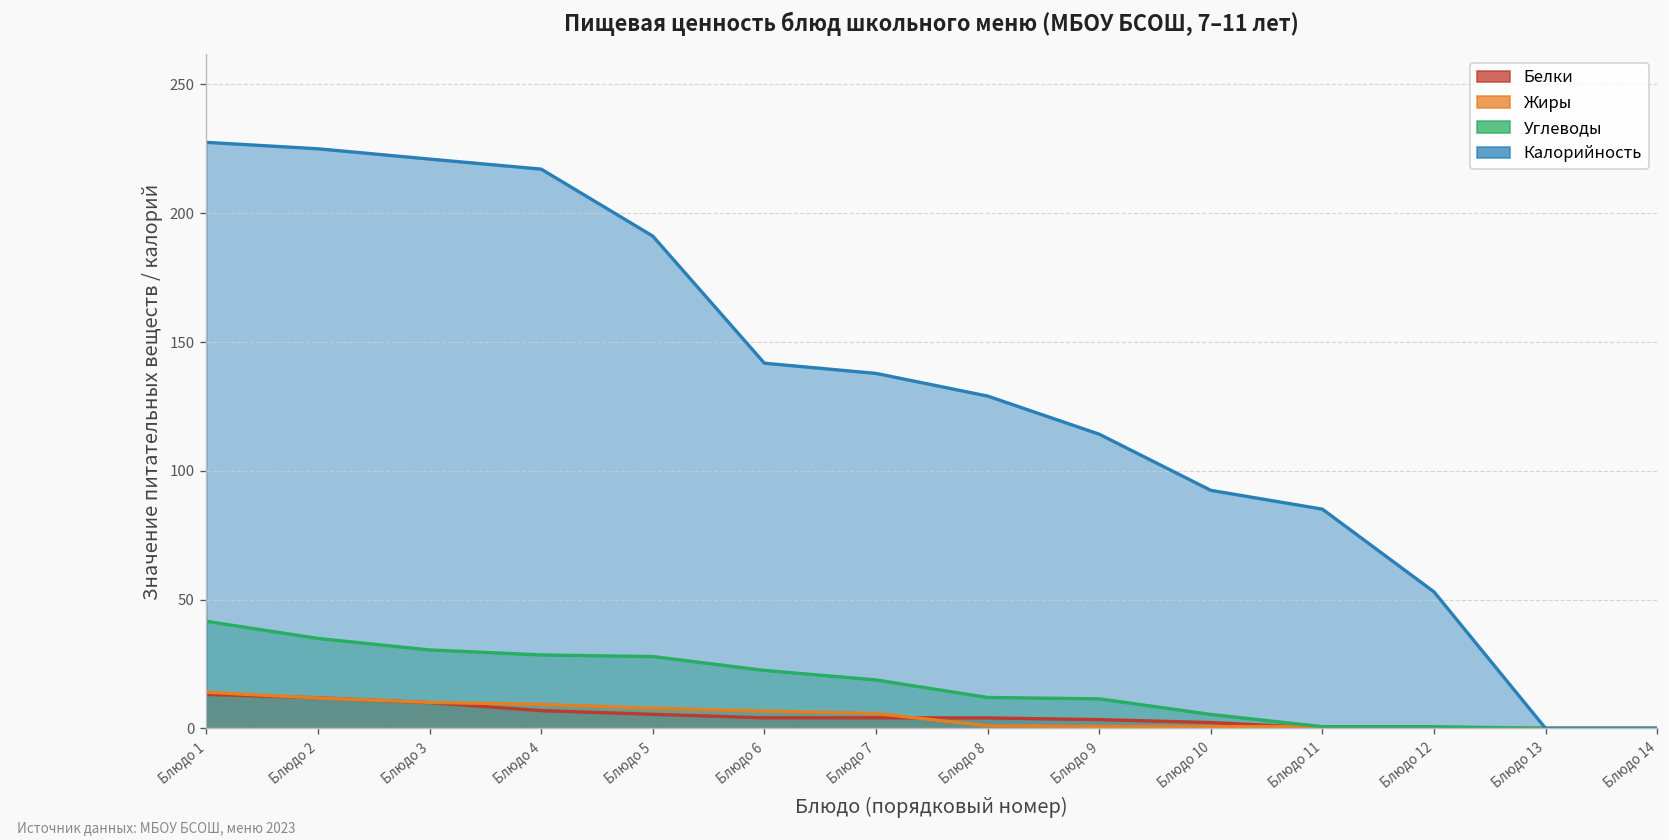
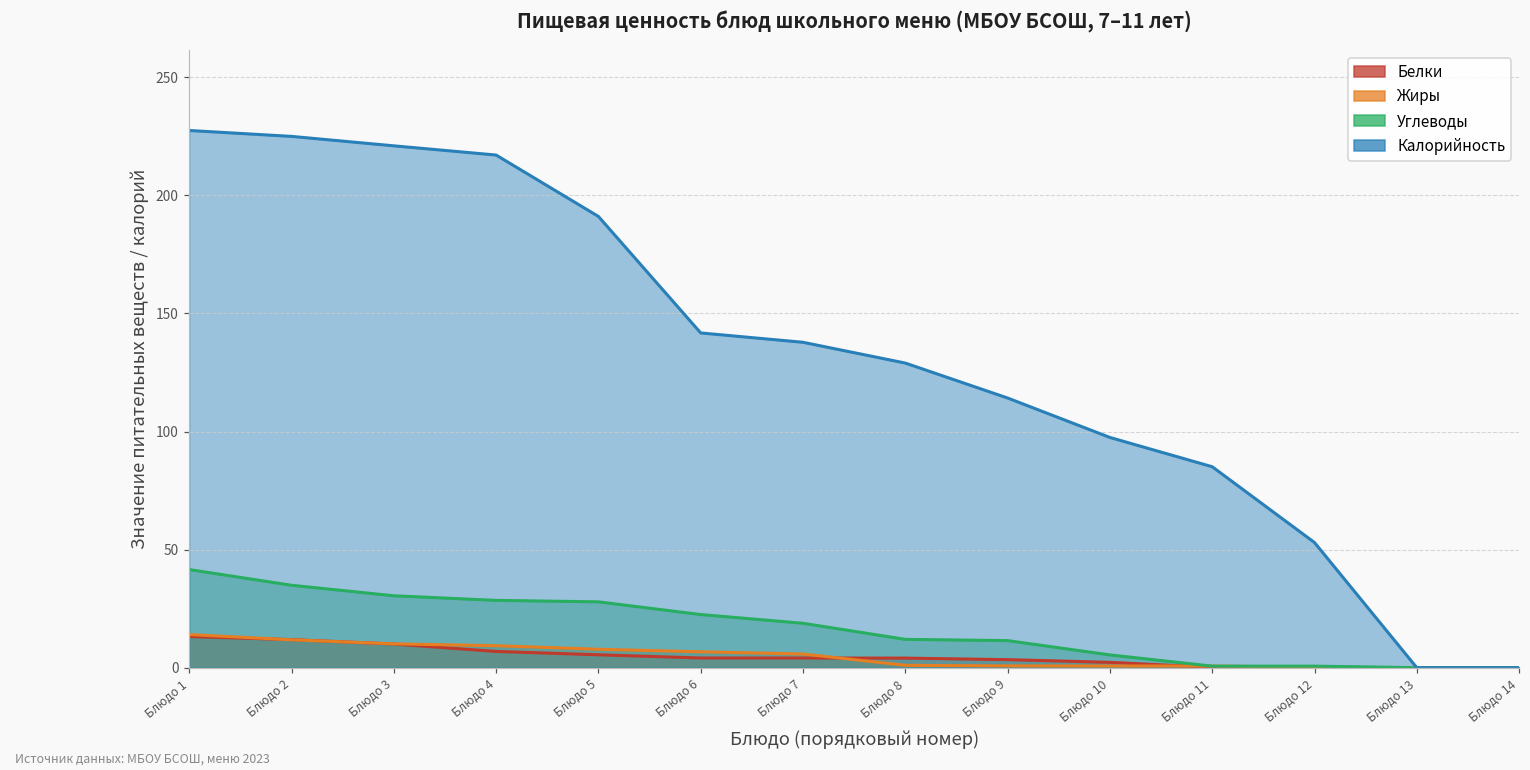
Калорийность, Блюдо 10: 92 -> 98
